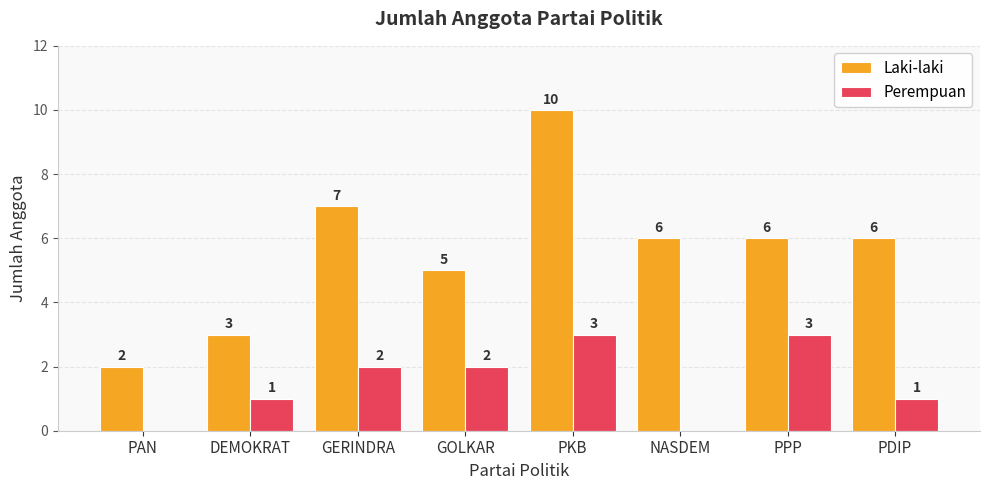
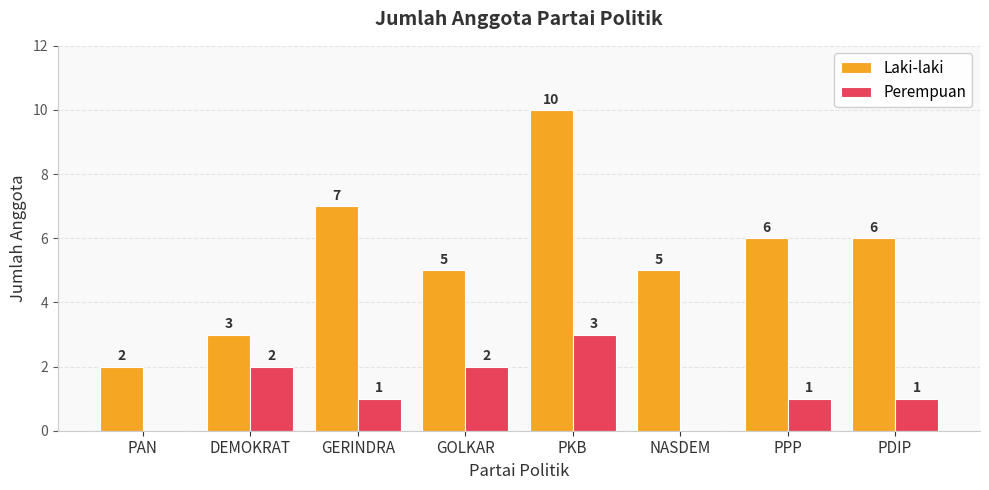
Perempuan, DEMOKRAT: 1 -> 2
Perempuan, GERINDRA: 2 -> 1
Laki-laki, NASDEM: 6 -> 5
Perempuan, PPP: 3 -> 1
